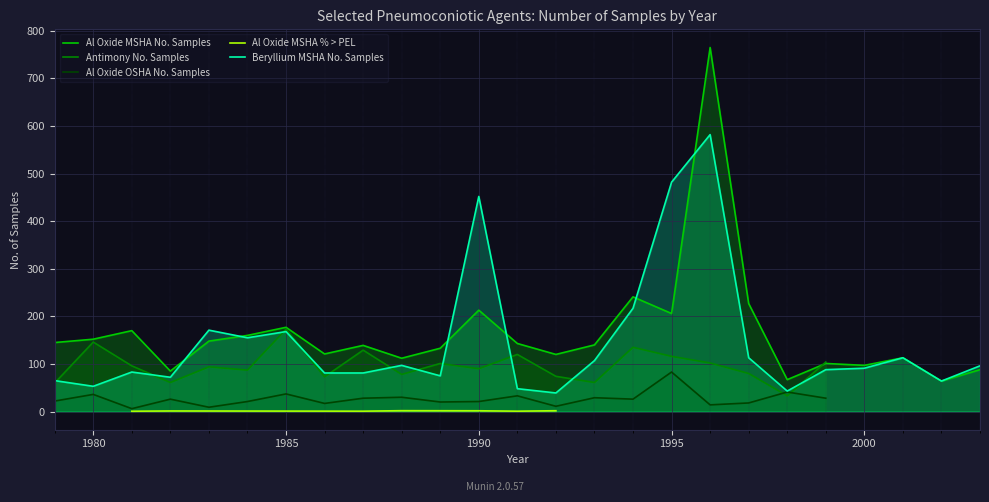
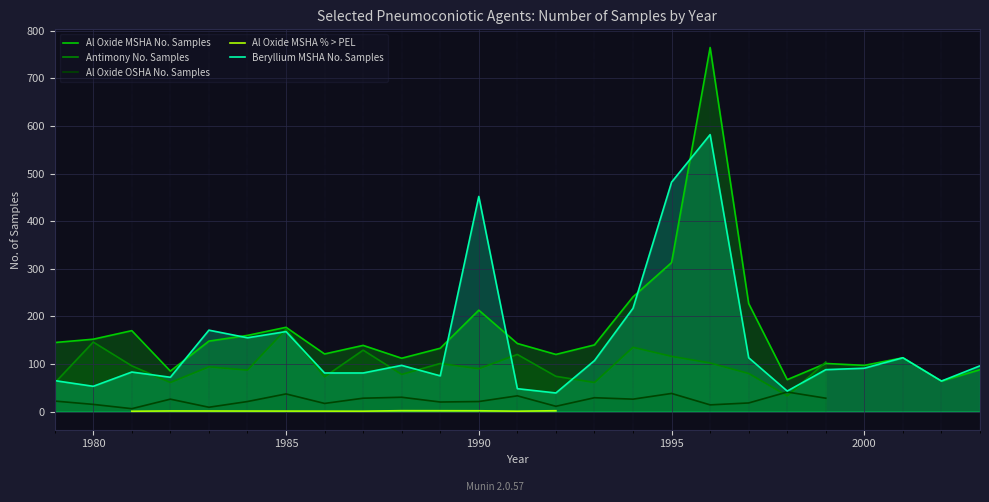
Al Oxide OSHA No. Samples, 1980: 40 -> 20
Al Oxide MSHA No. Samples, 1995: 210 -> 310
Al Oxide OSHA No. Samples, 1995: 80 -> 40
